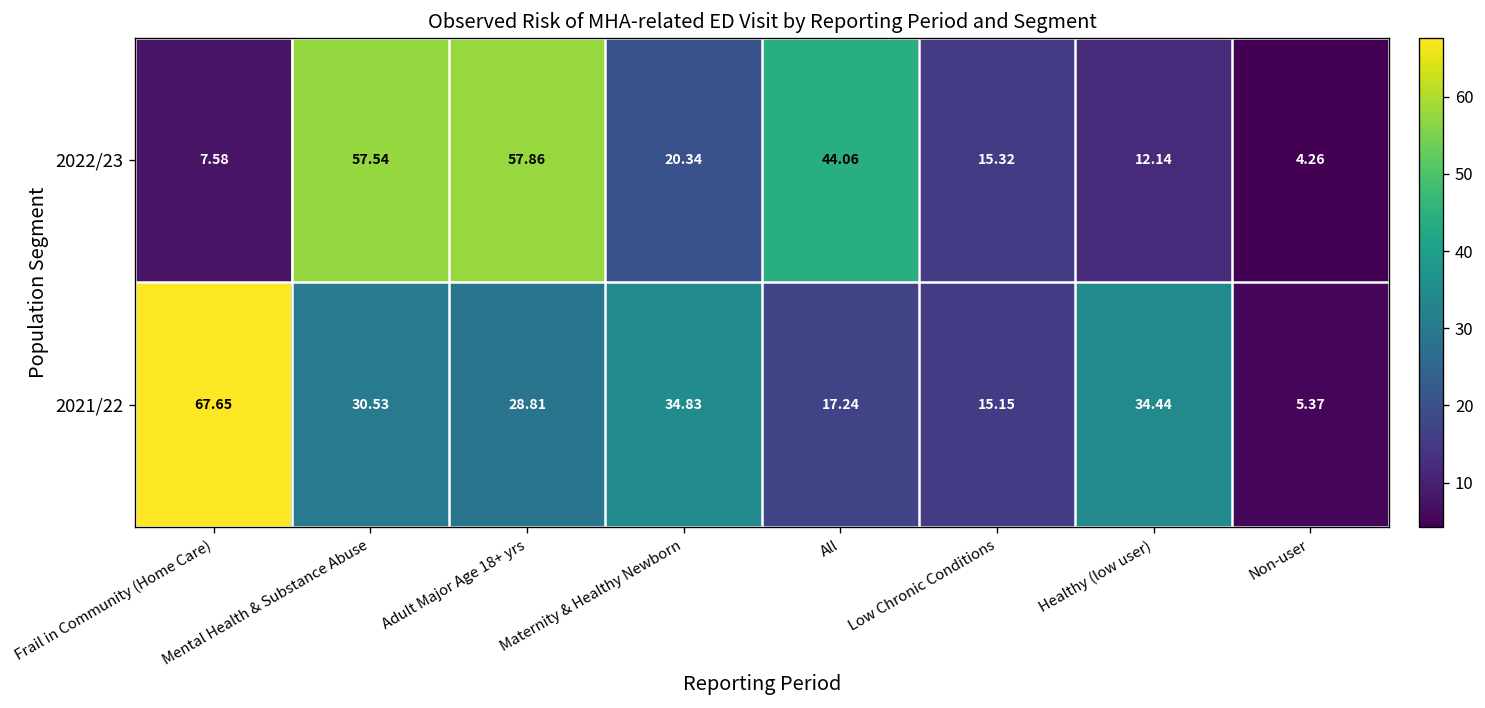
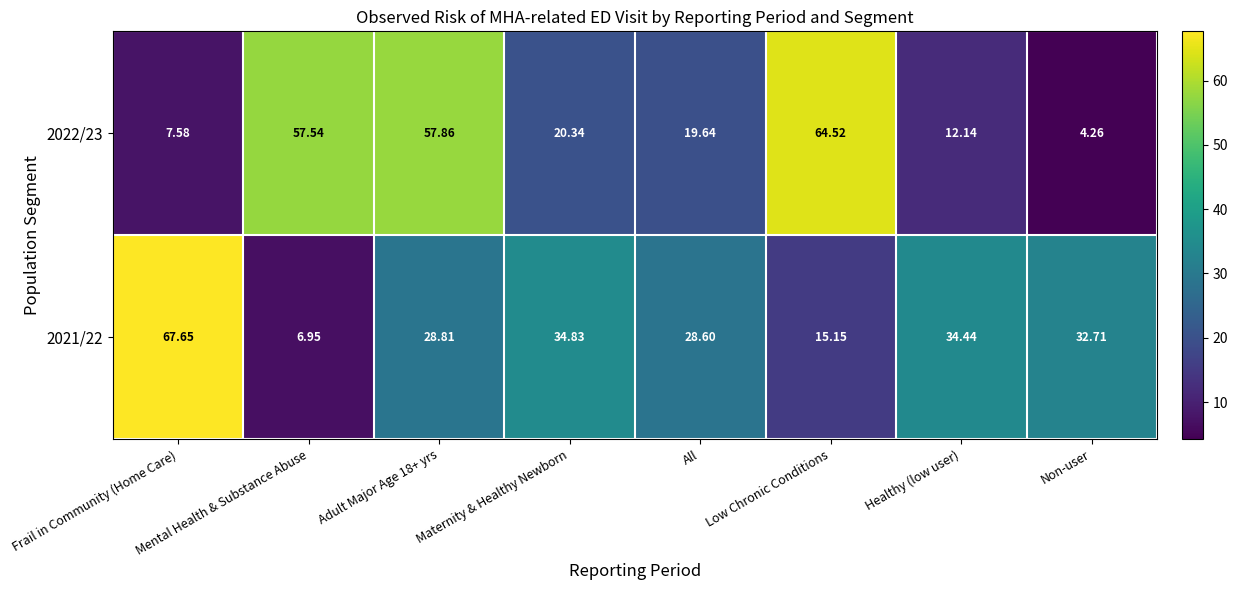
2022/23, All: 44.06 -> 19.64
2022/23, Low Chronic Conditions: 15.32 -> 64.52
2021/22, Mental Health & Substance Abuse: 30.53 -> 6.95
2021/22, All: 17.24 -> 28.60
2021/22, Non-user: 5.37 -> 32.71
